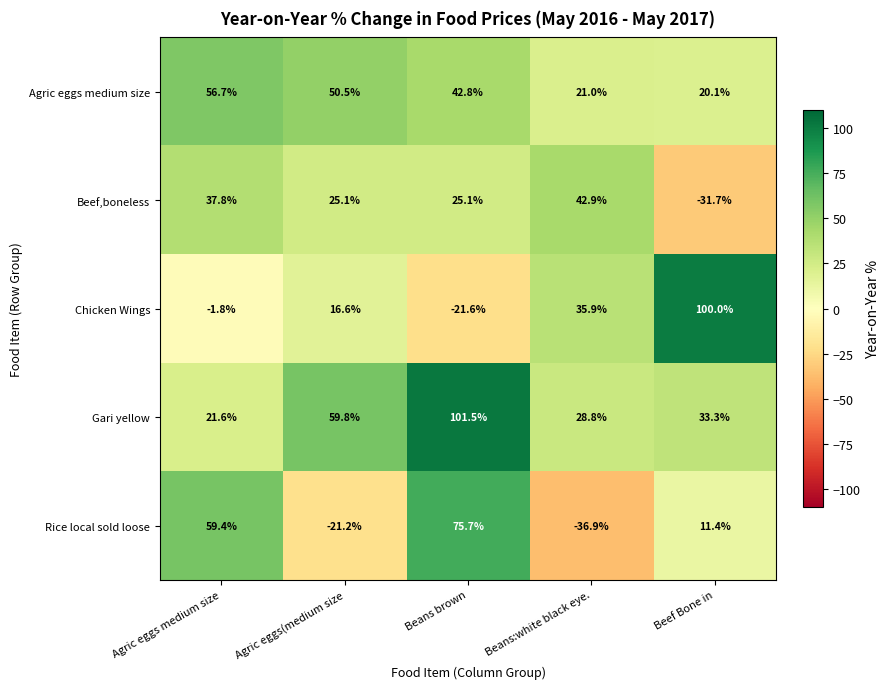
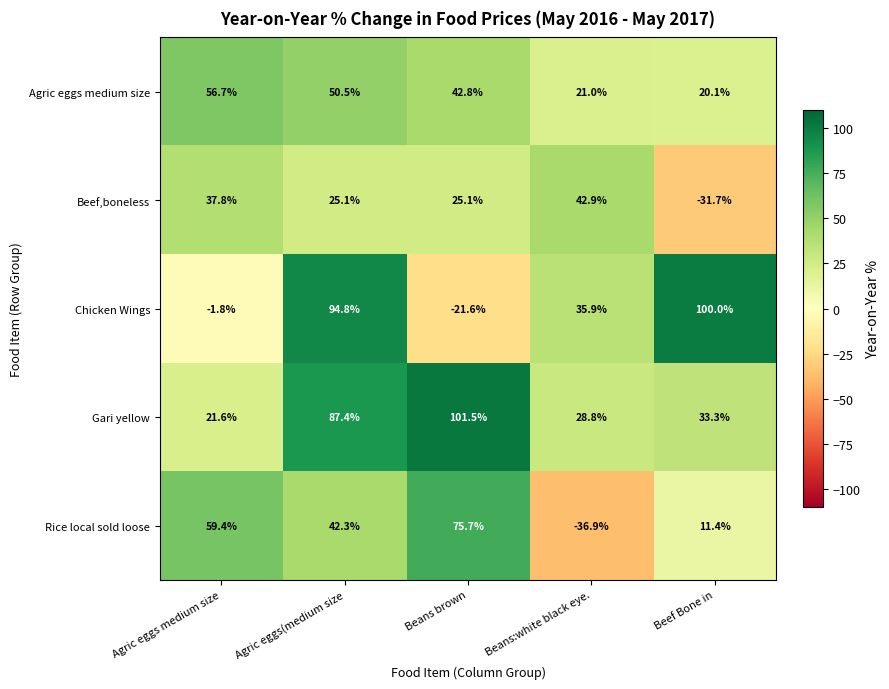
Chicken Wings, Agric eggs(medium size: 16.6% -> 94.8%
Gari yellow, Agric eggs(medium size: 59.8% -> 87.4%
Rice local sold loose, Agric eggs(medium size: -21.2% -> 42.3%
